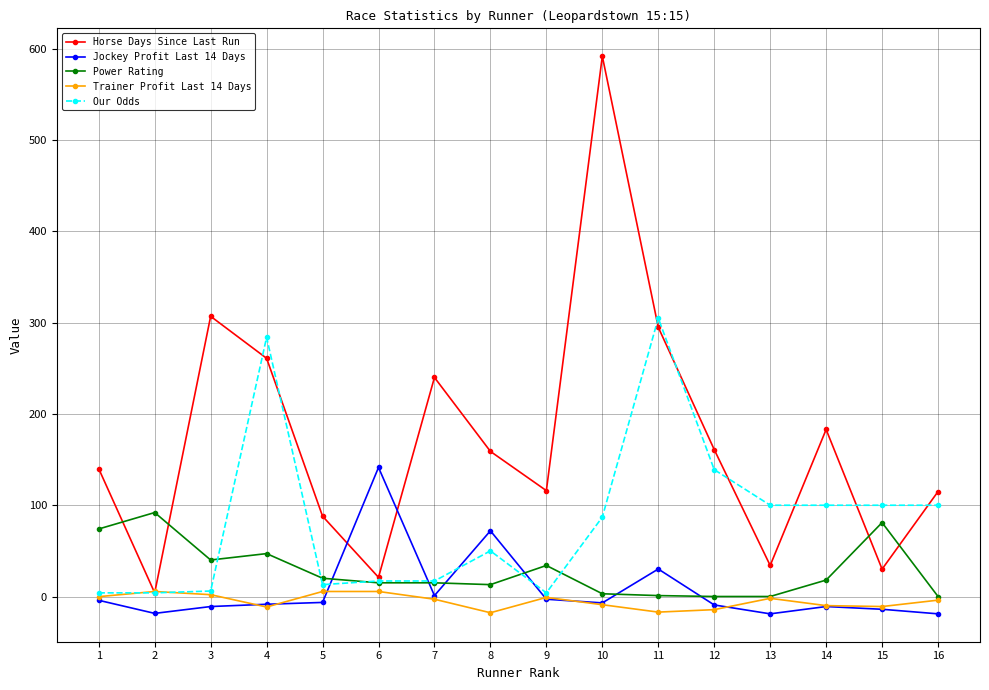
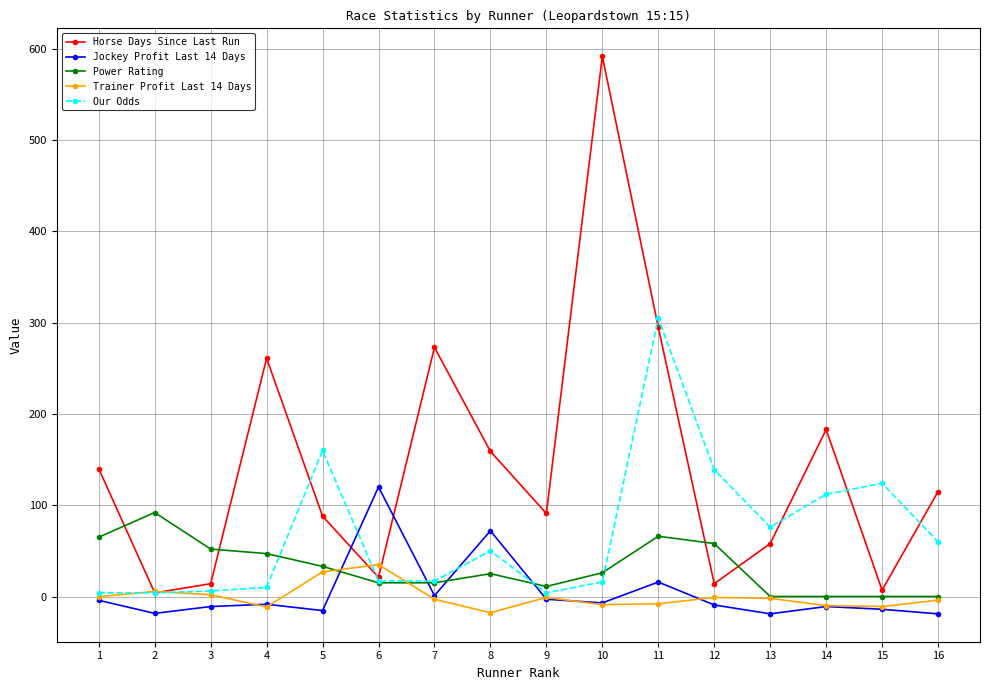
Power Rating, 1: 74 -> 65
Horse Days Since Last Run, 3: 310 -> 10
Power Rating, 3: 40 -> 50
Our Odds, 4: 280 -> 10
Jockey Profit Last 14 Days, 5: -10 -> -20
Power Rating, 5: 20 -> 30
Trainer Profit Last 14 Days, 5: 10 -> 30
Our Odds, 5: 10 -> 160
Jockey Profit Last 14 Days, 6: 140 -> 120
Trainer Profit Last 14 Days, 6: 10 -> 40
Horse Days Since Last Run, 7: 240 -> 270
Power Rating, 8: 10 -> 30
Horse Days Since Last Run, 9: 120 -> 90
Power Rating, 9: 30 -> 10
Power Rating, 10: 0 -> 30
Our Odds, 10: 90 -> 20
Jockey Profit Last 14 Days, 11: 30 -> 20
Power Rating, 11: 0 -> 70
Trainer Profit Last 14 Days, 11: -20 -> -10
Horse Days Since Last Run, 12: 160 -> 10
Power Rating, 12: 0 -> 60
Trainer Profit Last 14 Days, 12: -10 -> 0
Horse Days Since Last Run, 13: 30 -> 60
Our Odds, 13: 100 -> 80
Power Rating, 14: 20 -> 0
Our Odds, 14: 100 -> 110
Horse Days Since Last Run, 15: 30 -> 10
Power Rating, 15: 80 -> 0
Our Odds, 15: 100 -> 120
Our Odds, 16: 100 -> 60
